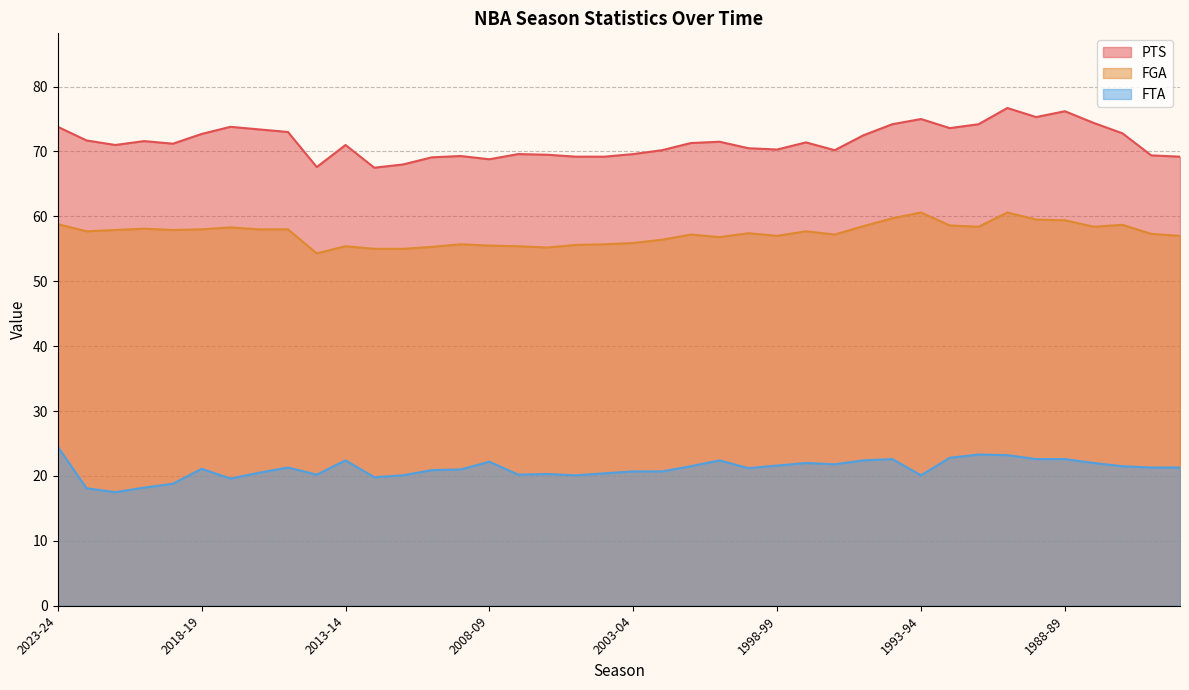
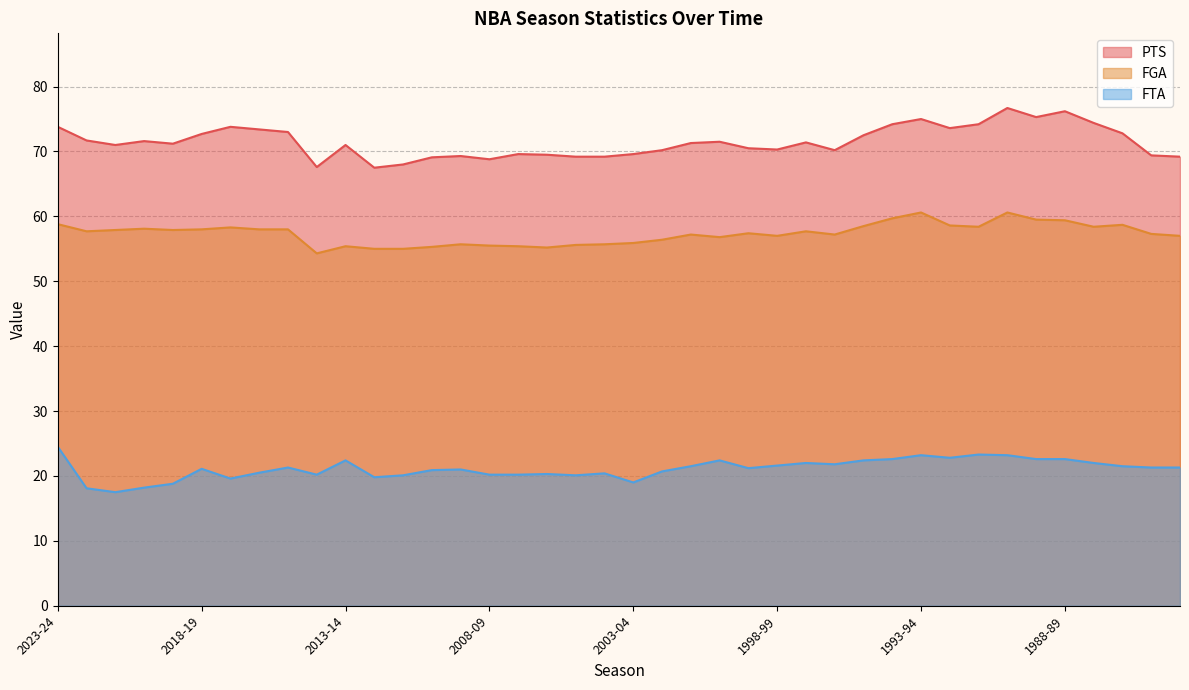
FTA, 2008-09: 22 -> 20
FTA, 2003-04: 21 -> 19
FTA, 1993-94: 20 -> 23
